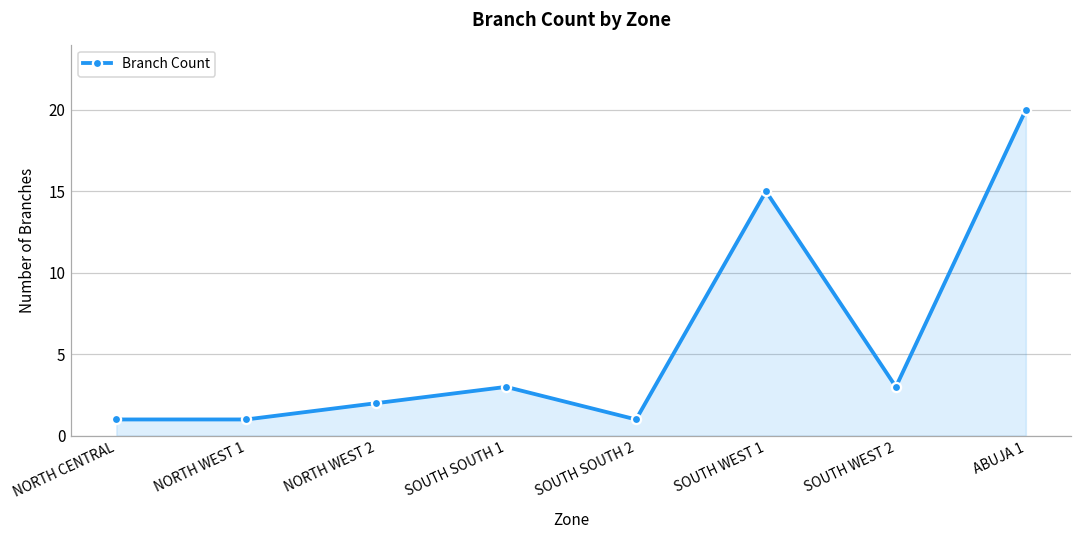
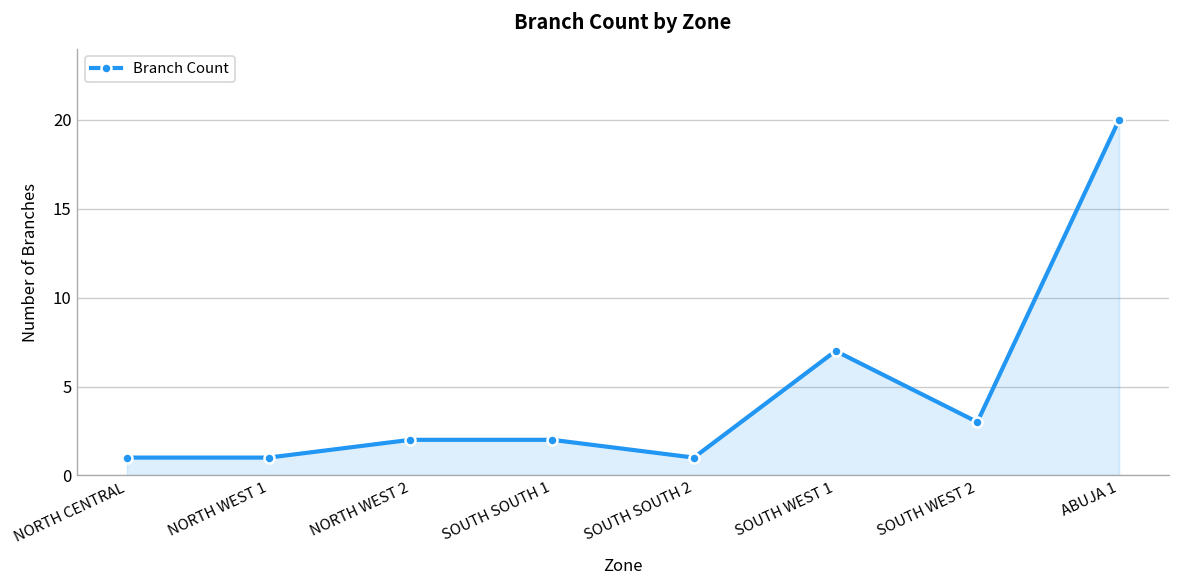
SOUTH SOUTH 1: 3 -> 2
SOUTH WEST 1: 15 -> 7
